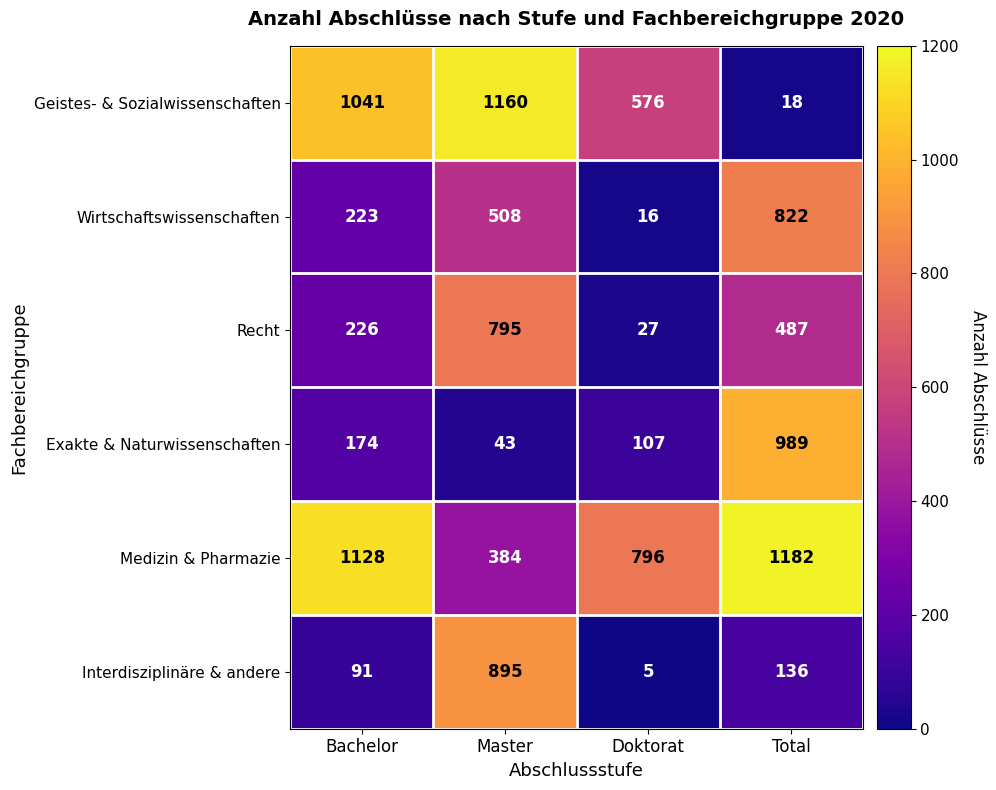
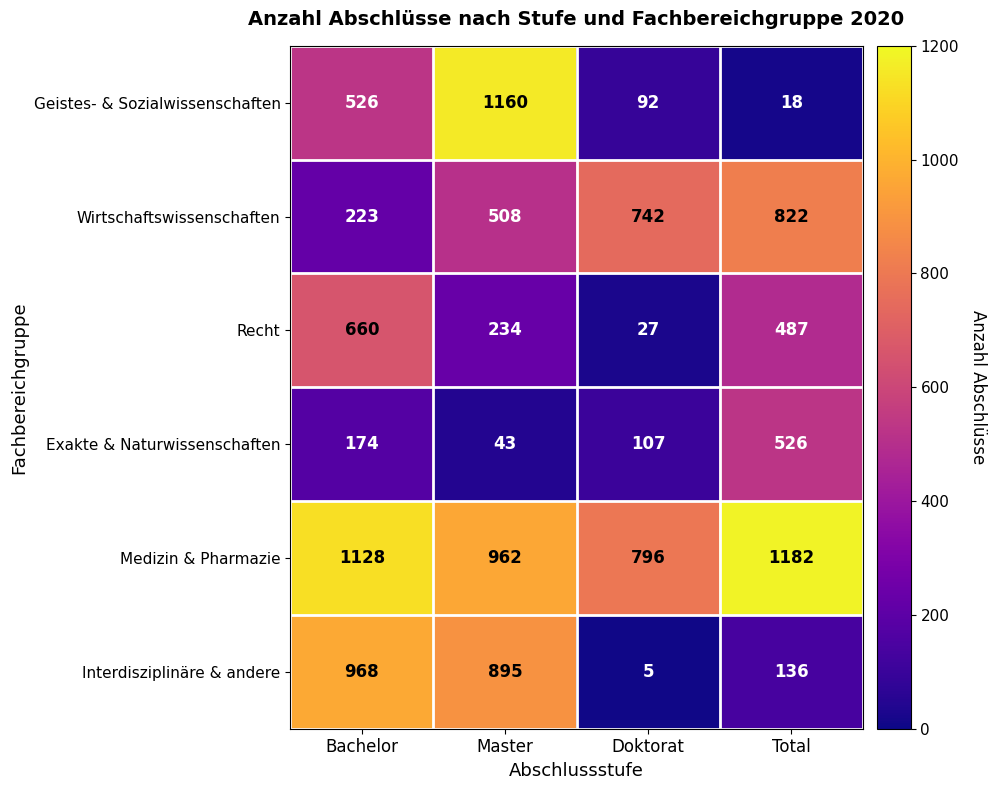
Geistes- & Sozialwissenschaften, Bachelor: 1041 -> 526
Geistes- & Sozialwissenschaften, Doktorat: 576 -> 92
Wirtschaftswissenschaften, Doktorat: 16 -> 742
Recht, Bachelor: 226 -> 660
Recht, Master: 795 -> 234
Exakte & Naturwissenschaften, Total: 989 -> 526
Medizin & Pharmazie, Master: 384 -> 962
Interdisziplinäre & andere, Bachelor: 91 -> 968
